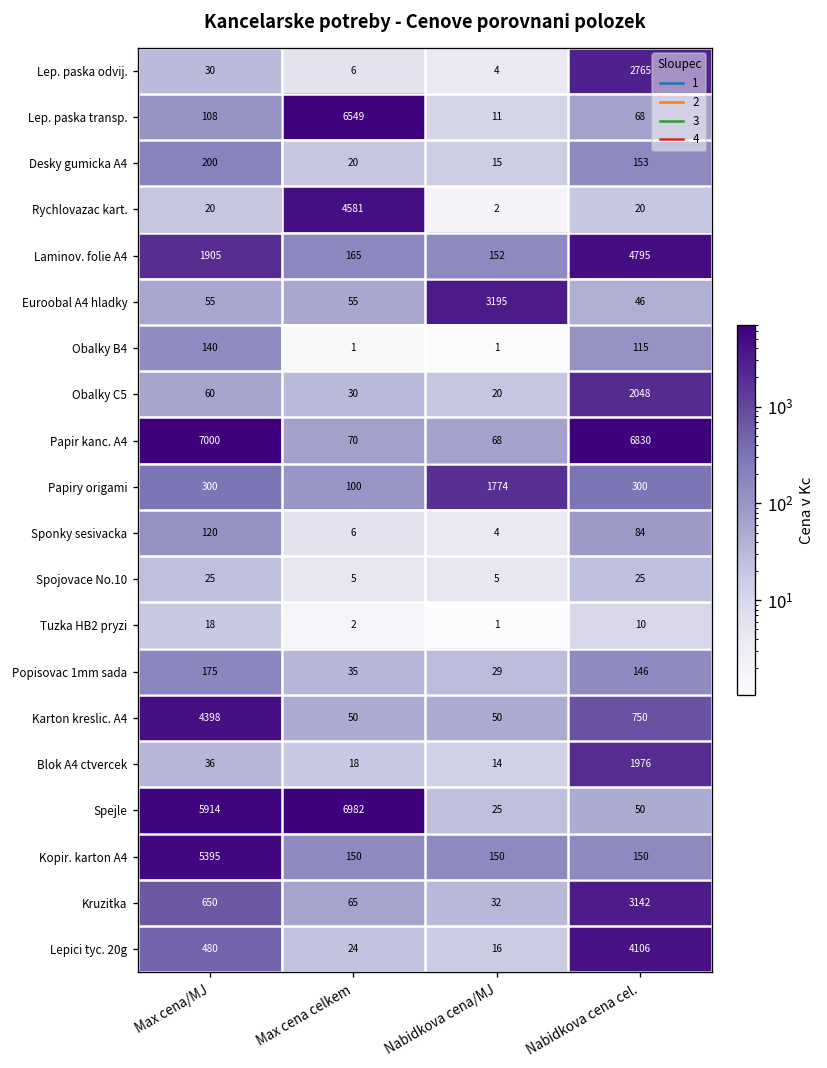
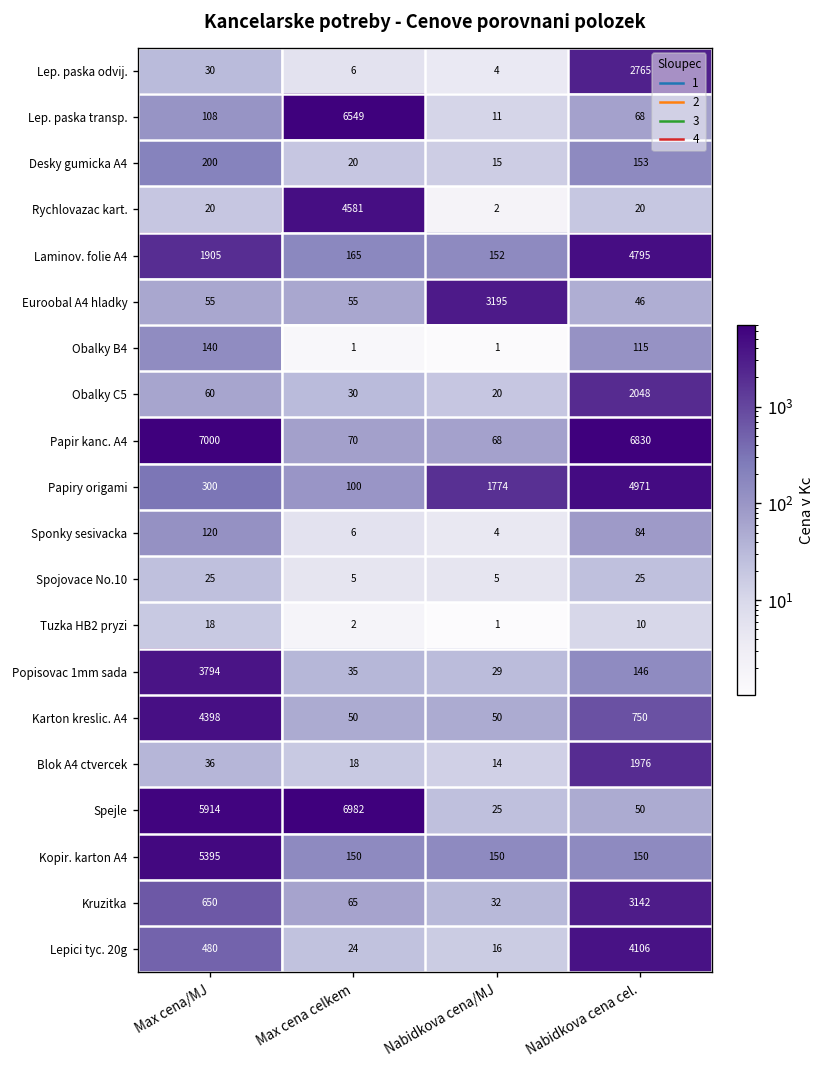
Papiry origami, Nabidkova cena cel.: 300 -> 4971
Popisovac 1mm sada, Max cena/MJ: 175 -> 3794
